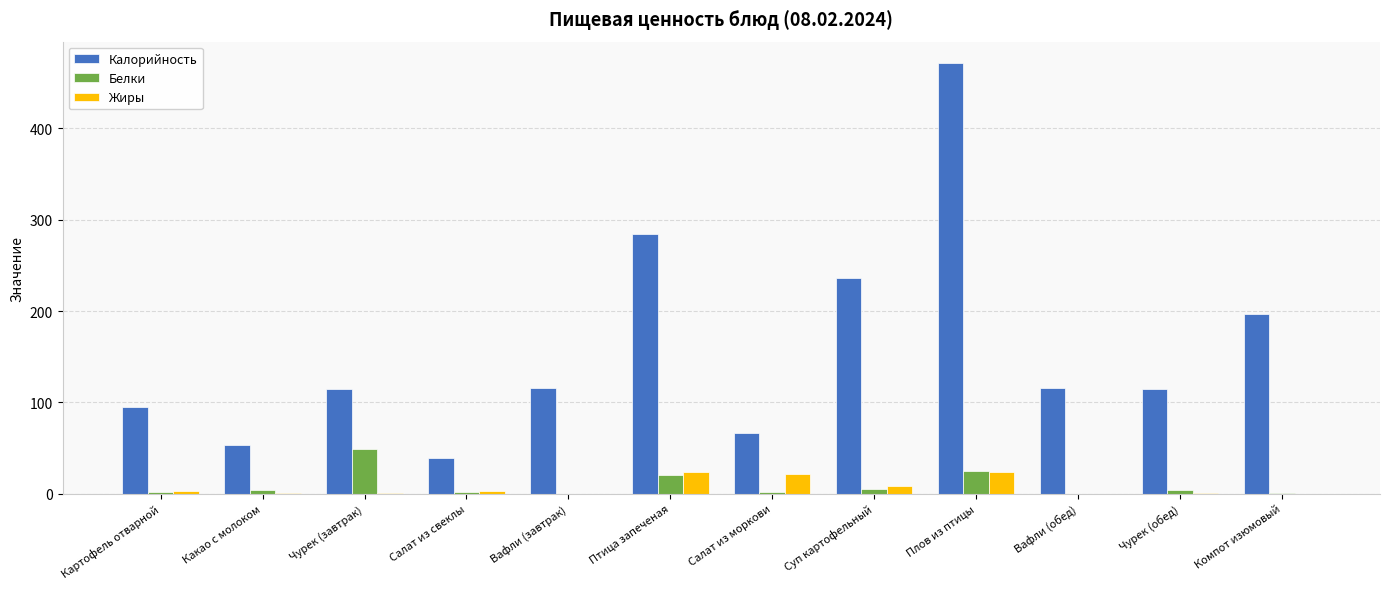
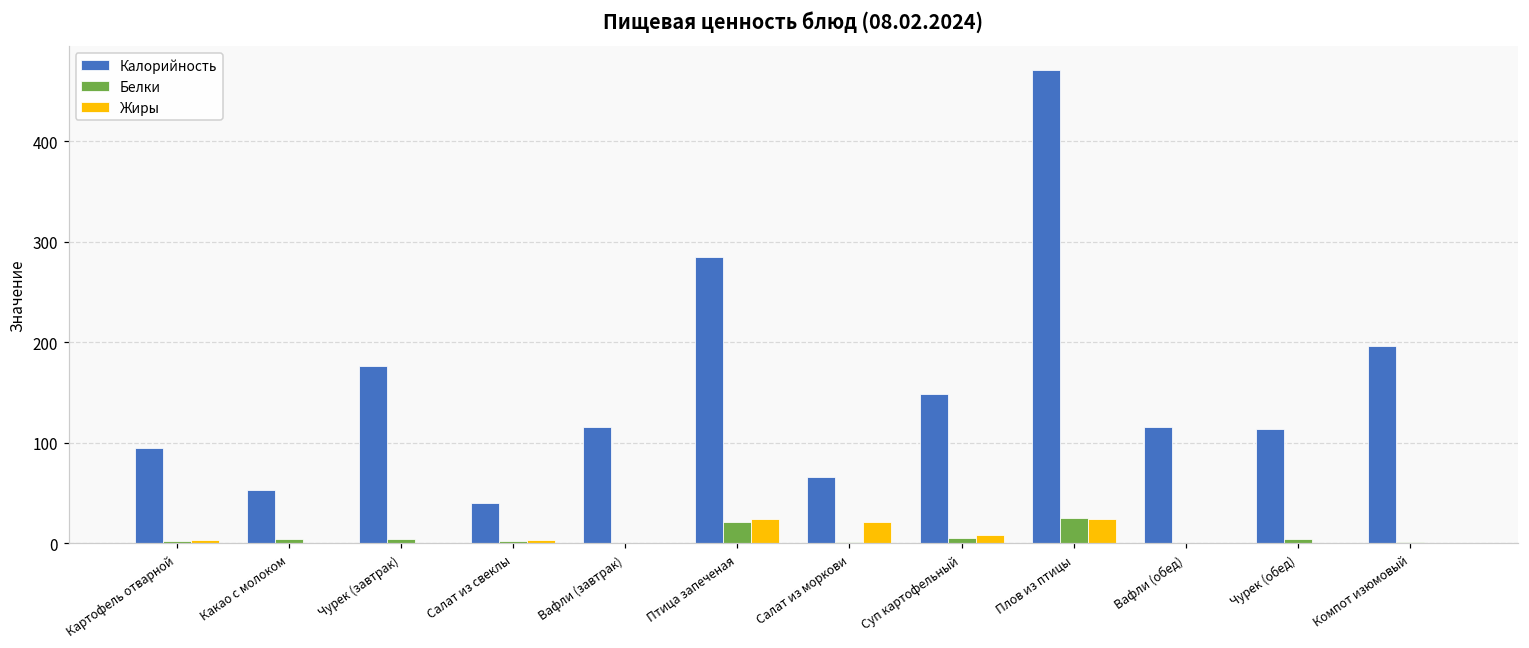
Калорийность, Чурек (завтрак): 110 -> 180
Белки, Чурек (завтрак): 50 -> 0
Калорийность, Суп картофельный: 240 -> 150
